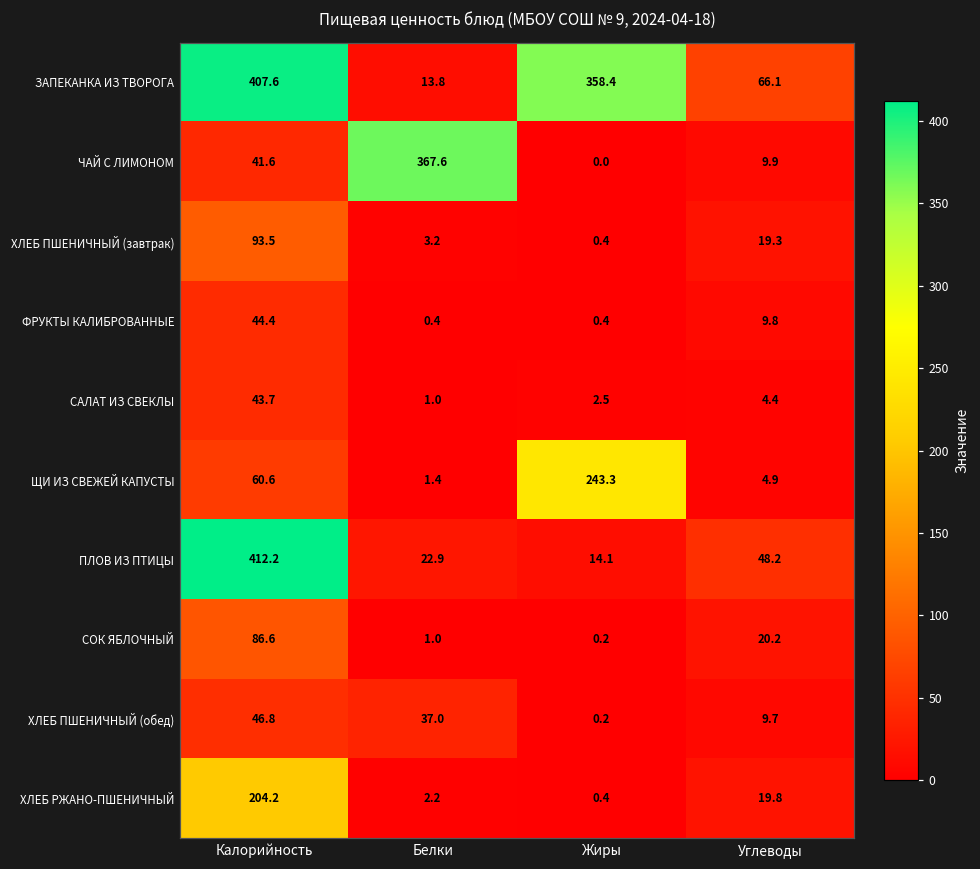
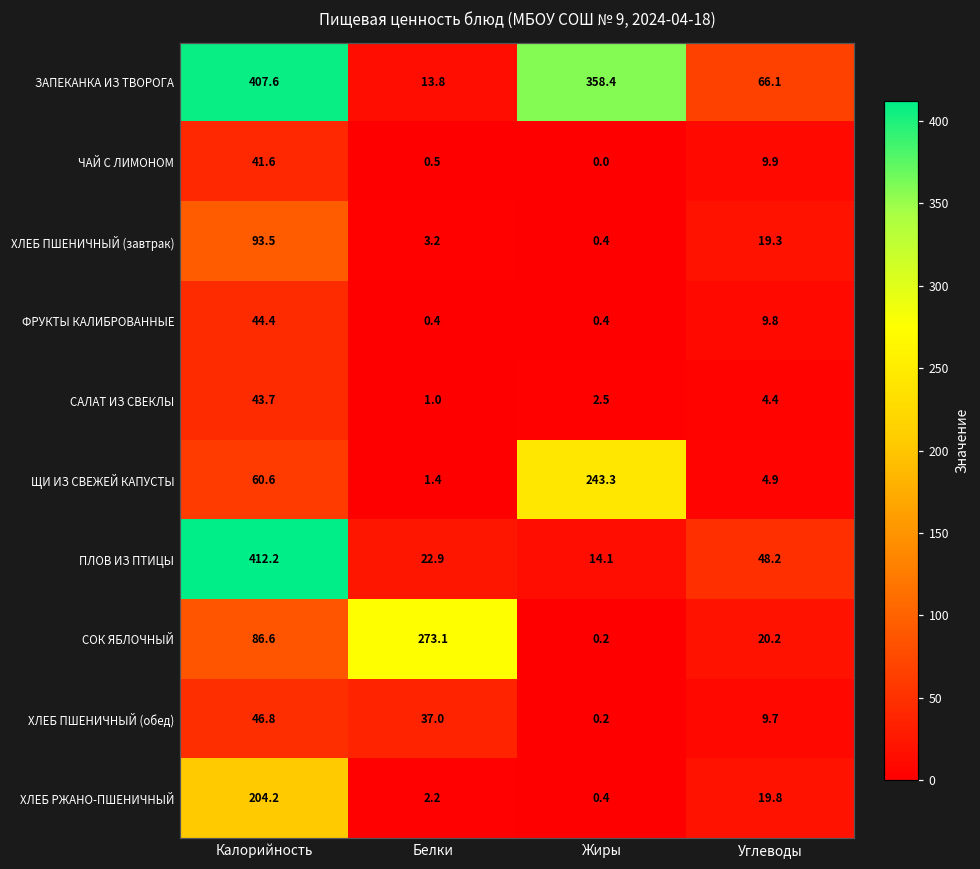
ЧАЙ С ЛИМОНОМ, Белки: 367.6 -> 0.5
СОК ЯБЛОЧНЫЙ, Белки: 1.0 -> 273.1
